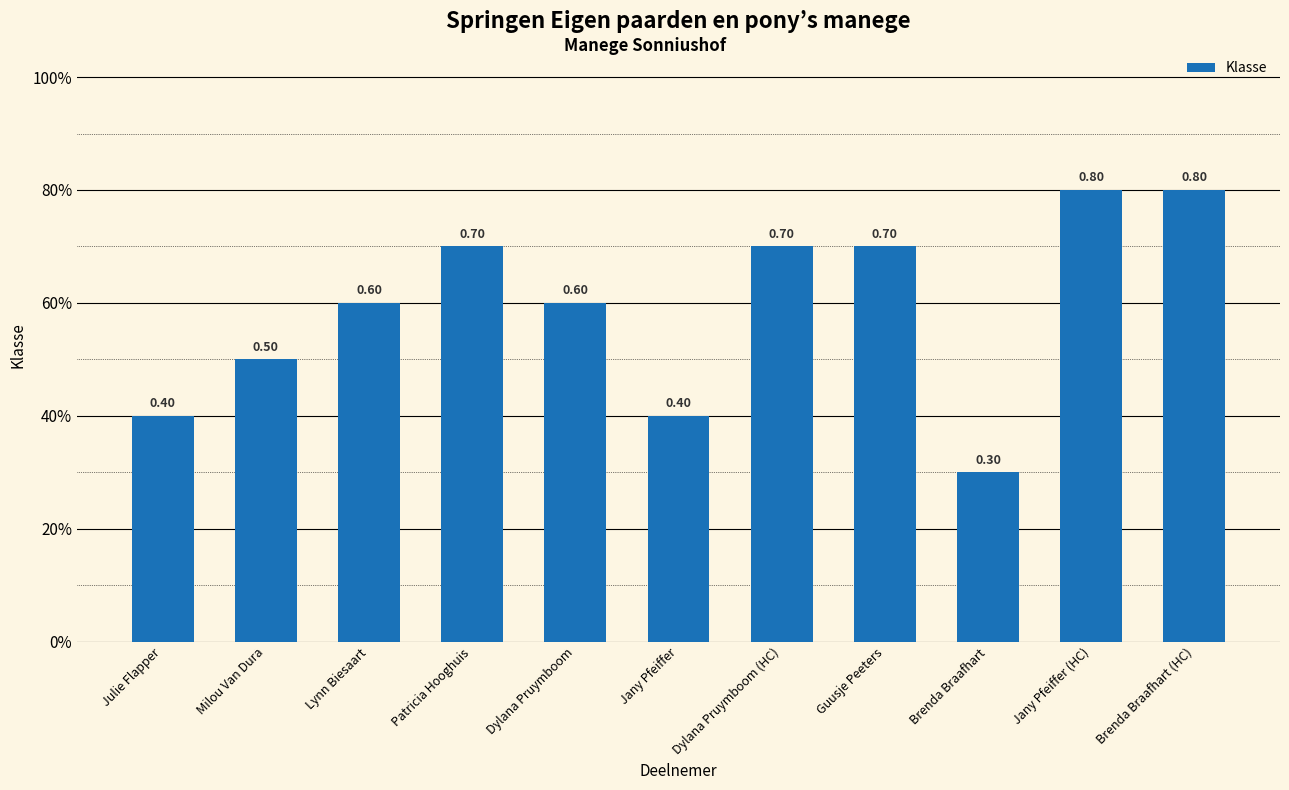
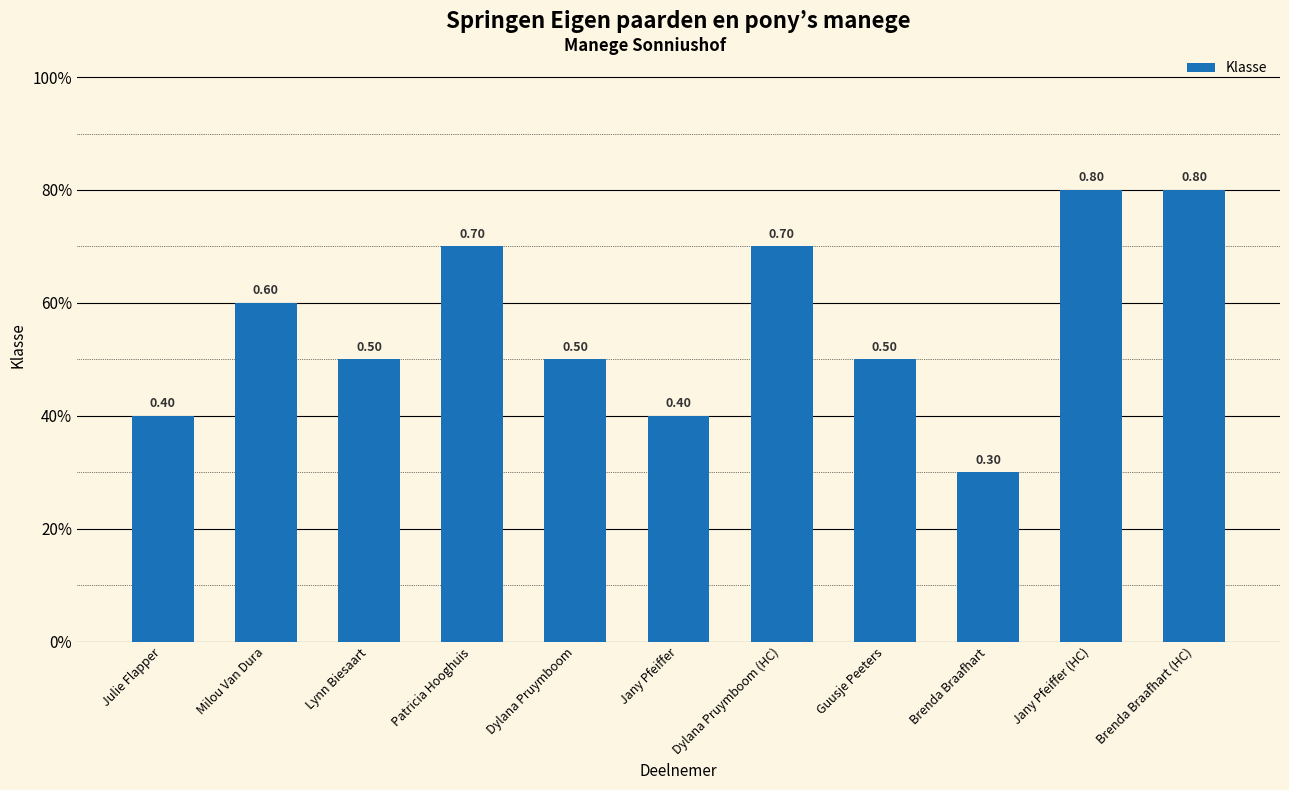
Milou Van Dura: 0.50 -> 0.60
Lynn Biesaart: 0.60 -> 0.50
Dylana Pruymboom: 0.60 -> 0.50
Guusje Peeters: 0.70 -> 0.50
